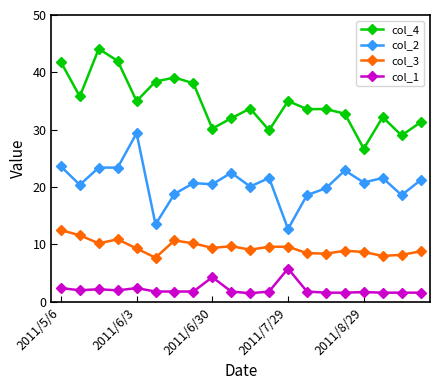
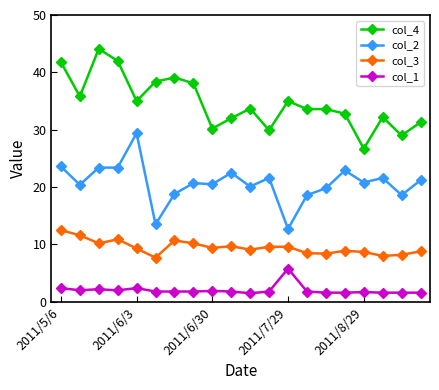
col_1, 2011/6/30: 4 -> 2
